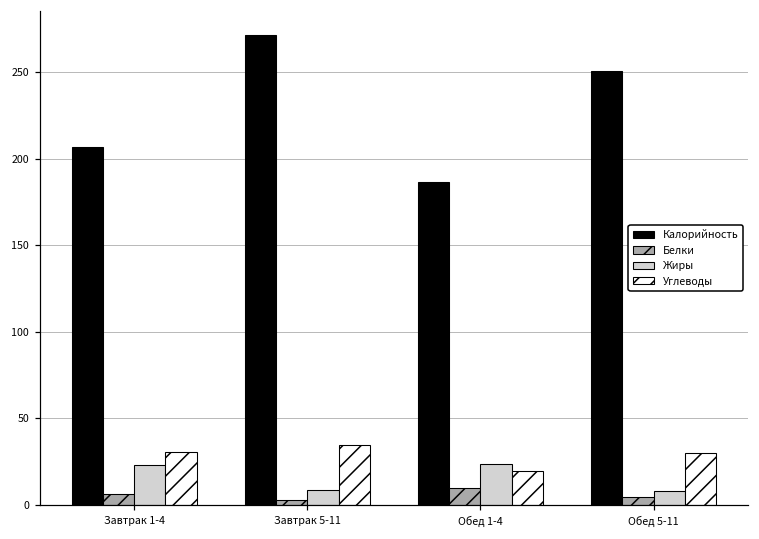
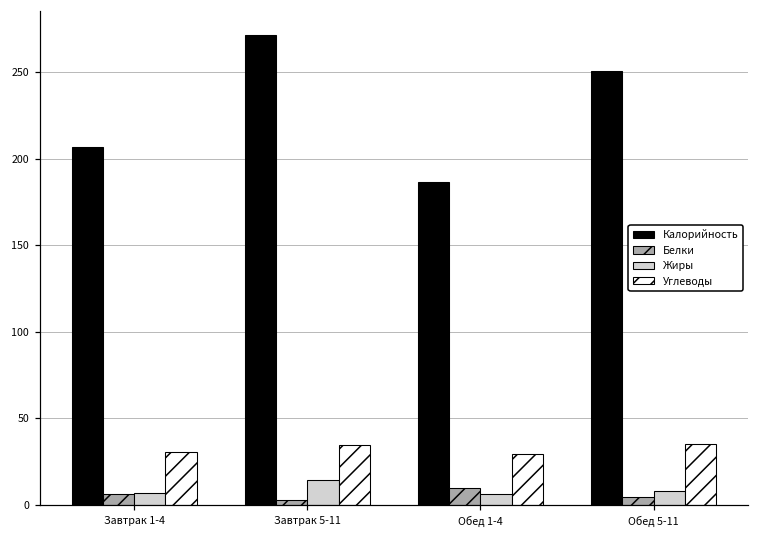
Жиры, Завтрак 1-4: 23 -> 7
Жиры, Завтрак 5-11: 9 -> 15
Жиры, Обед 1-4: 24 -> 7
Углеводы, Обед 1-4: 20 -> 29
Углеводы, Обед 5-11: 30 -> 35
